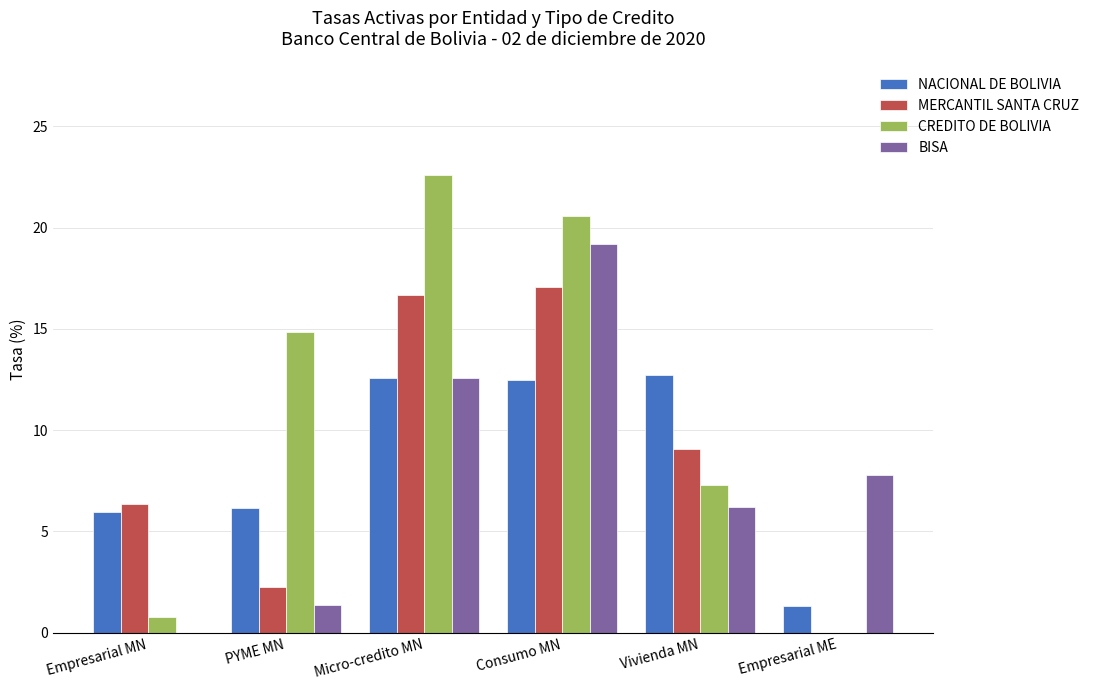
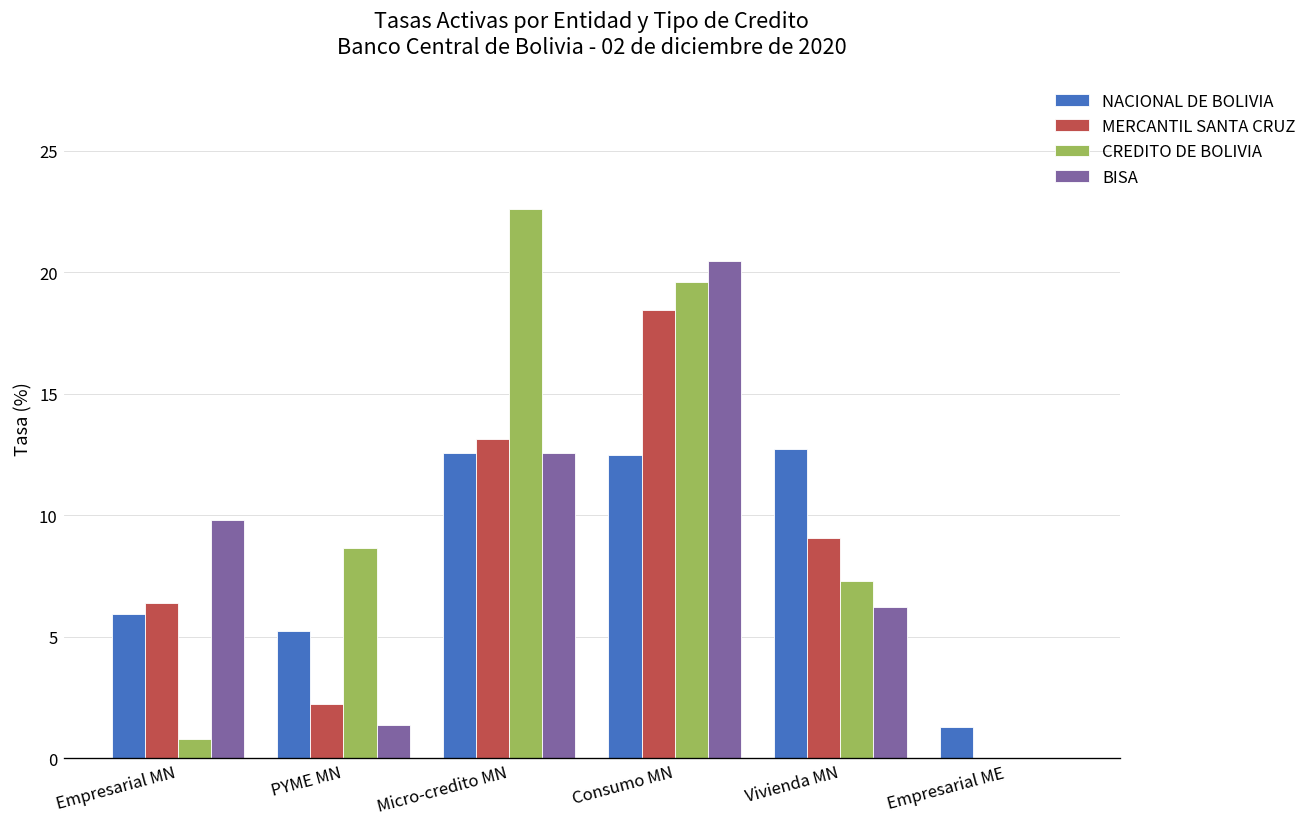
BISA, Empresarial MN: 0.0 -> 9.8
NACIONAL DE BOLIVIA, PYME MN: 6.2 -> 5.2
CREDITO DE BOLIVIA, PYME MN: 14.8 -> 8.6
MERCANTIL SANTA CRUZ, Micro-credito MN: 16.7 -> 13.1
MERCANTIL SANTA CRUZ, Consumo MN: 17.1 -> 18.5
CREDITO DE BOLIVIA, Consumo MN: 20.6 -> 19.6
BISA, Consumo MN: 19.2 -> 20.5
BISA, Empresarial ME: 7.8 -> 0.0
